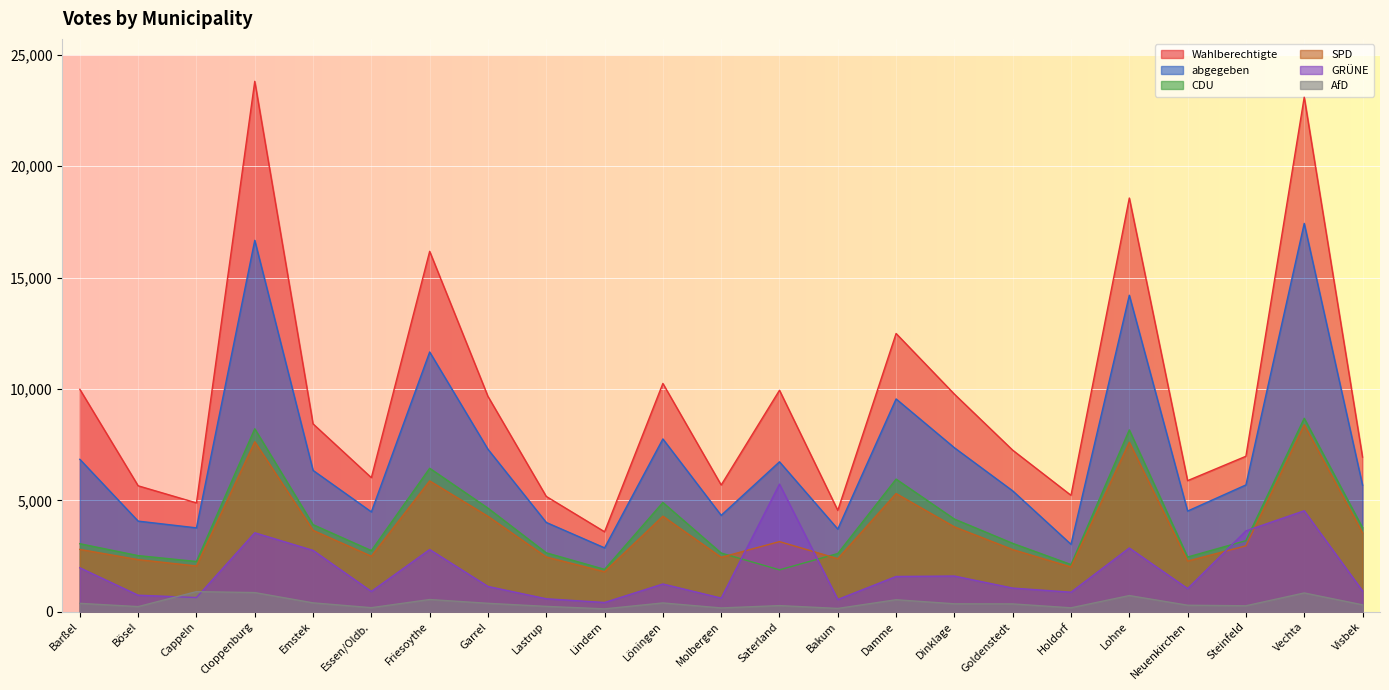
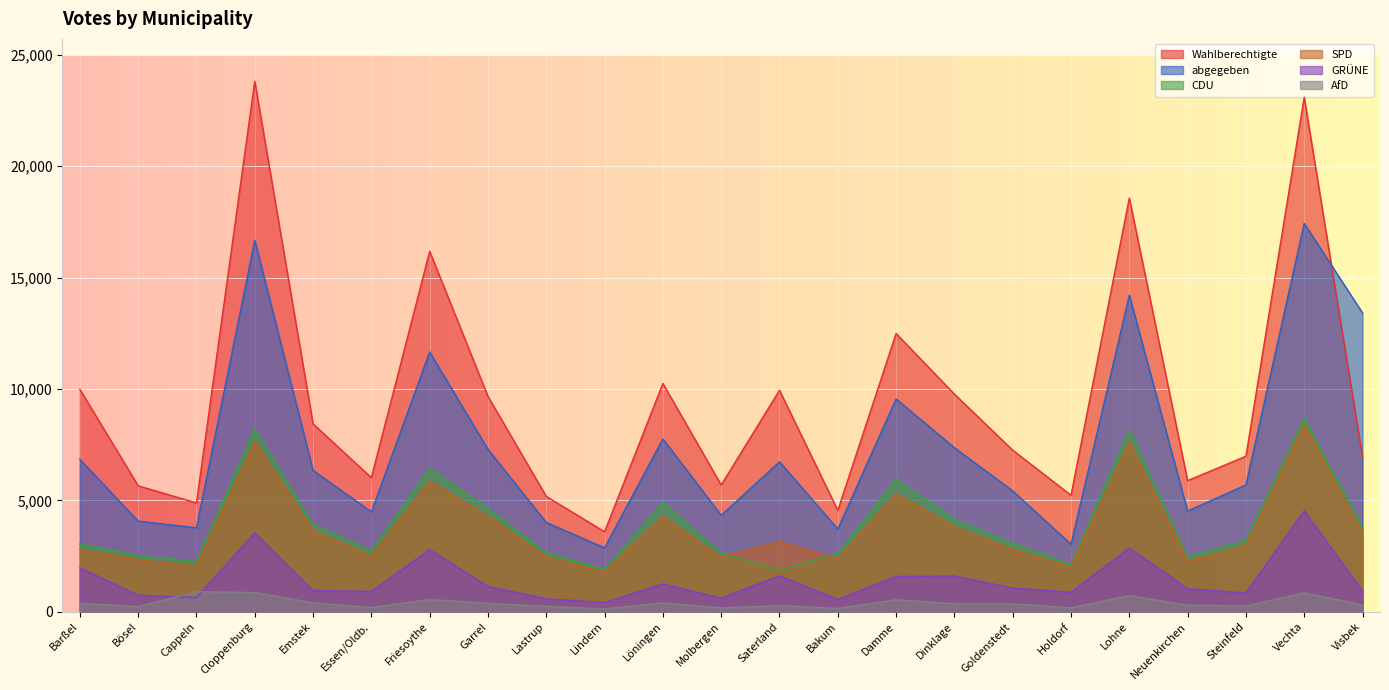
GRÜNE, Emstek: 2,800 -> 1,000
GRÜNE, Saterland: 5,700 -> 1,600
GRÜNE, Steinfeld: 3,600 -> 800
abgegeben, Visbek: 5,700 -> 13,400
